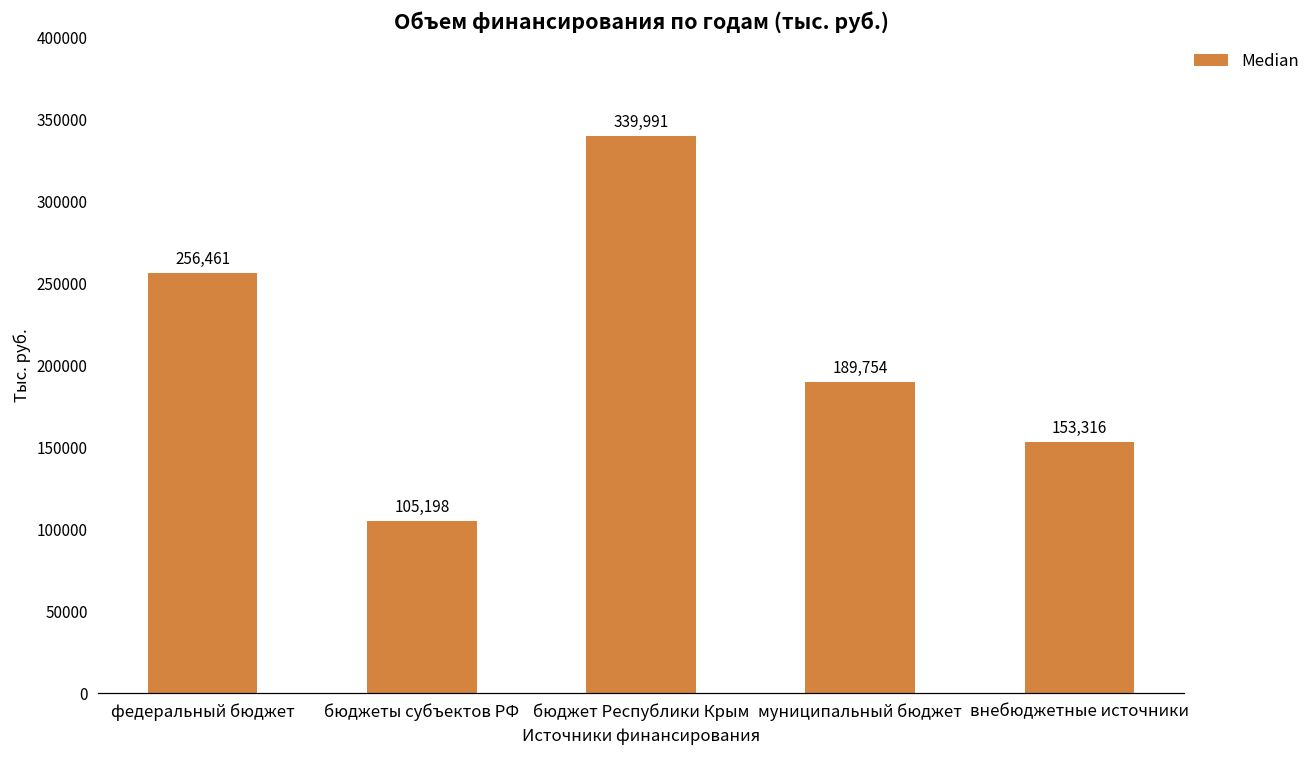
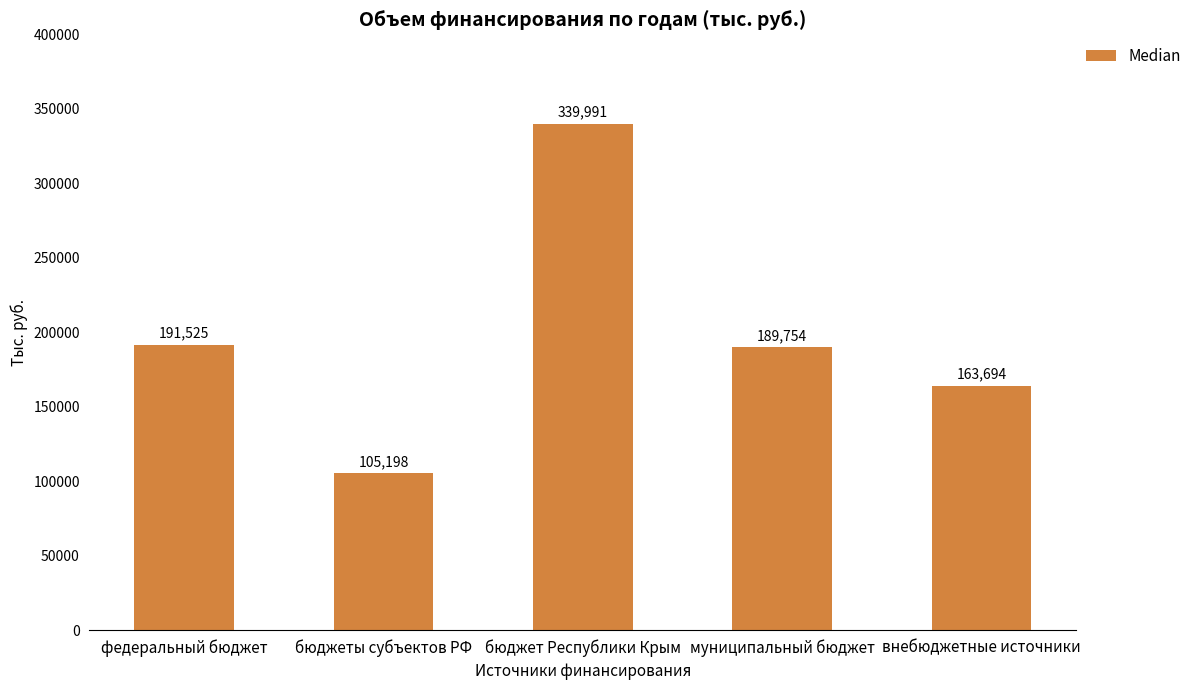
федеральный бюджет: 256,461 -> 191,525
внебюджетные источники: 153,316 -> 163,694
